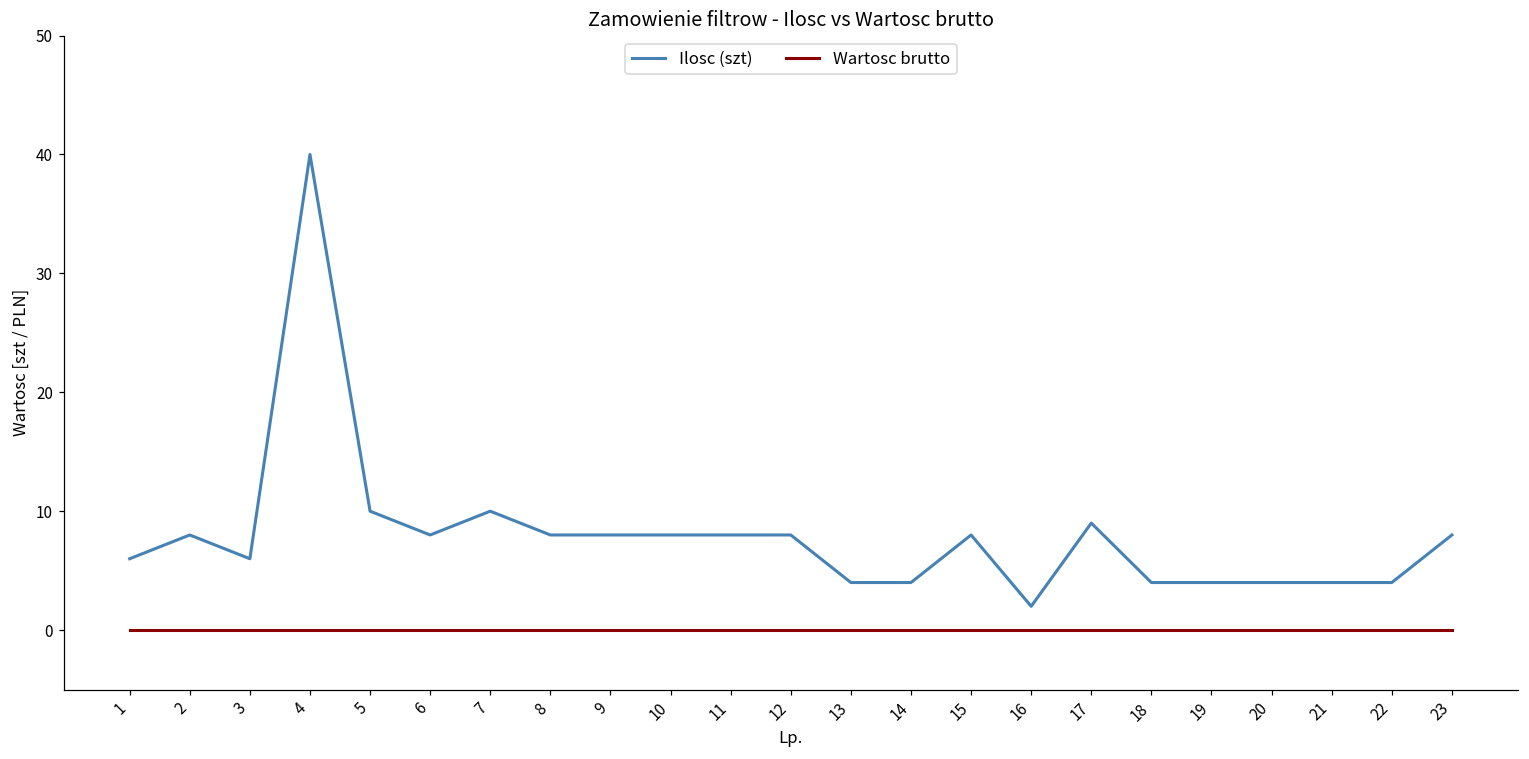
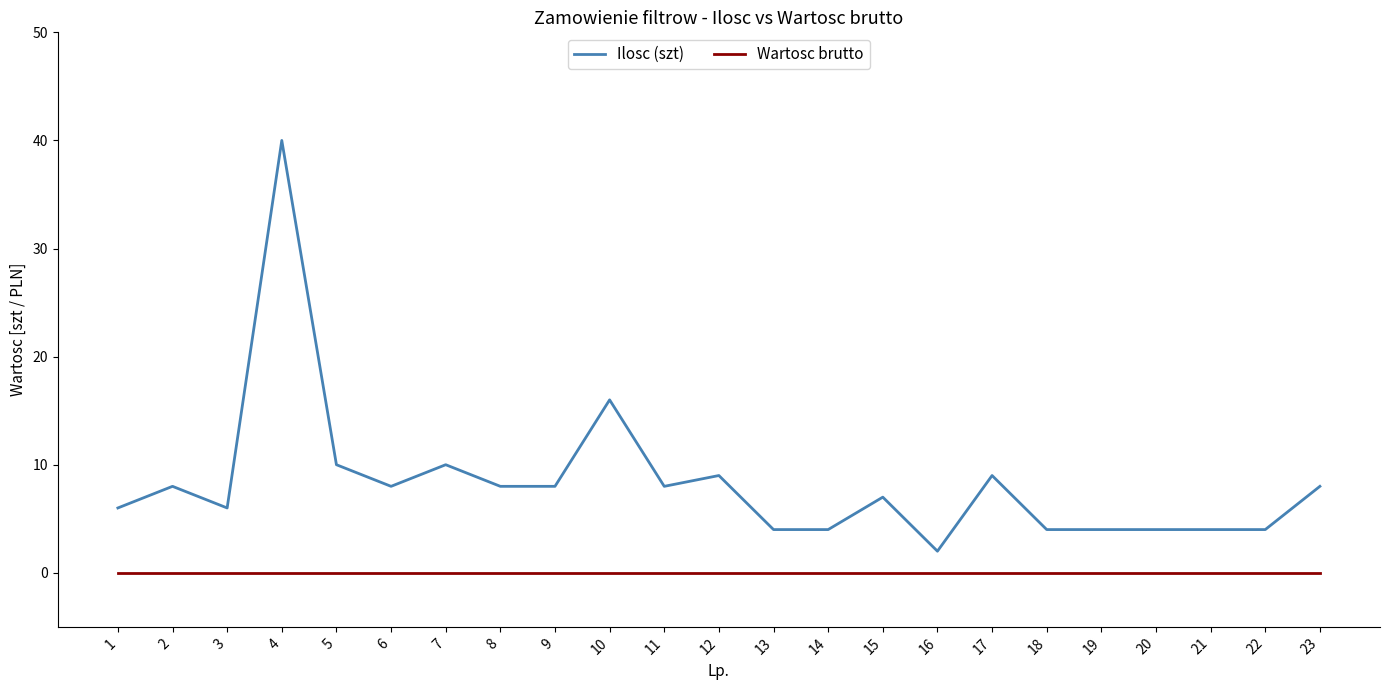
Ilosc (szt), 10: 8 -> 16
Ilosc (szt), 12: 8 -> 9
Ilosc (szt), 15: 8 -> 7
